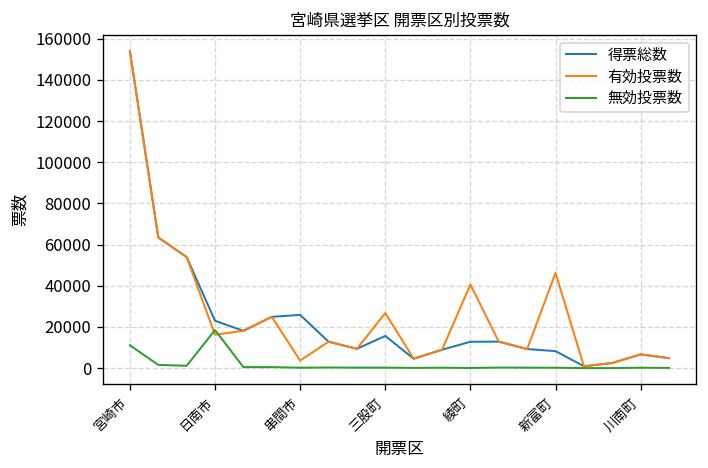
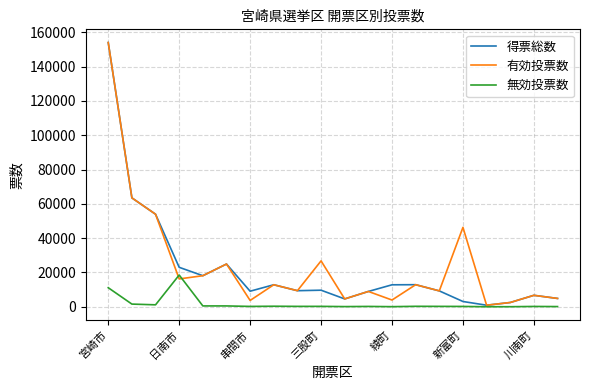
得票総数, 串間市: 26000 -> 9000
得票総数, 三股町: 16000 -> 10000
有効投票数, 綾町: 41000 -> 4000
得票総数, 新富町: 8000 -> 3000
